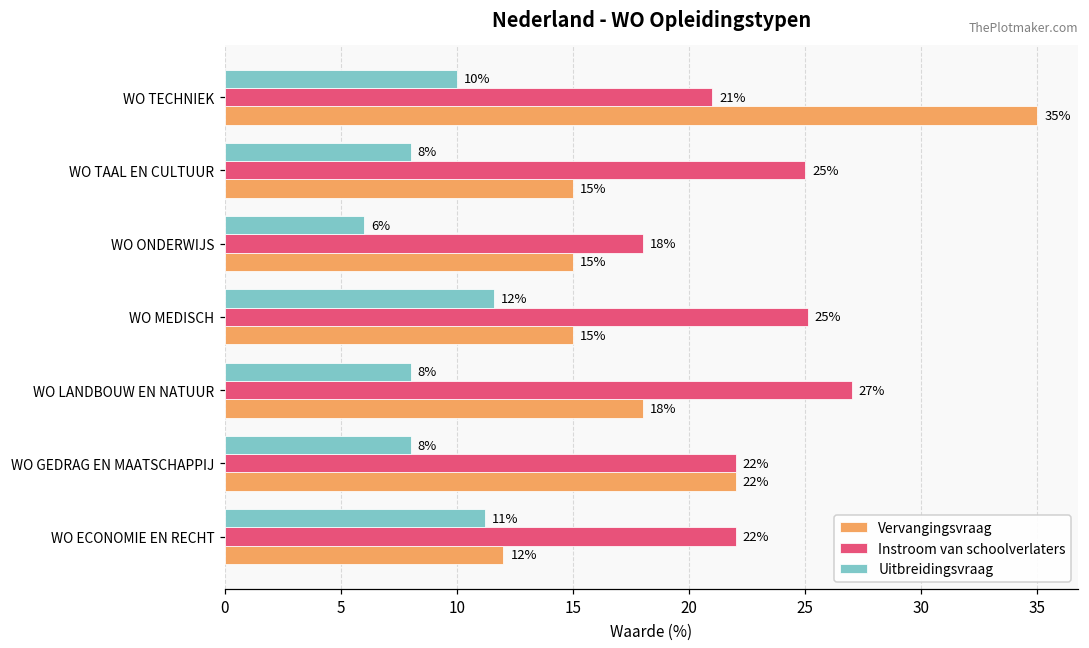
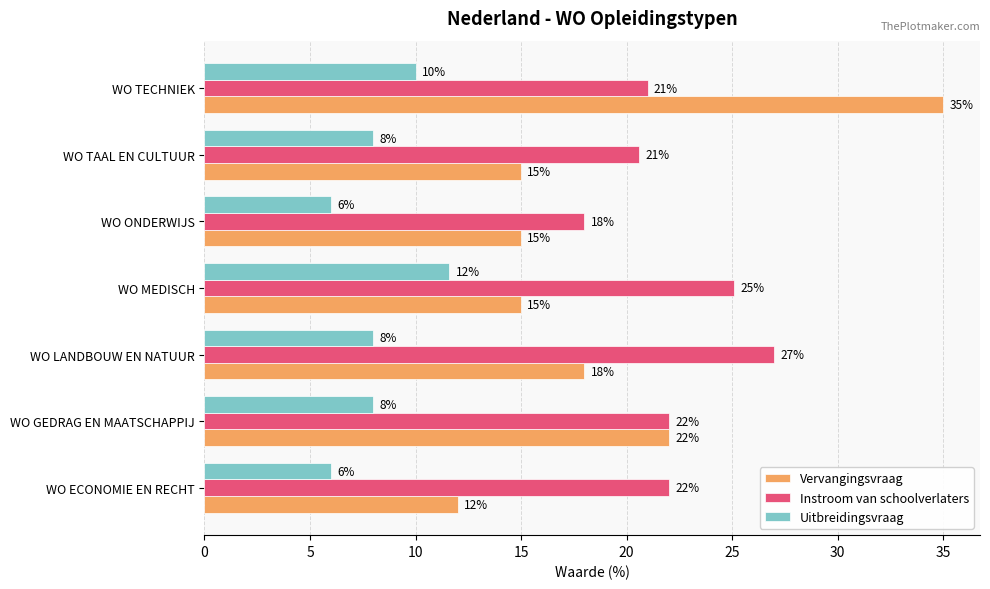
Instroom van schoolverlaters, WO TAAL EN CULTUUR: 25% -> 21%
Uitbreidingsvraag, WO ECONOMIE EN RECHT: 11% -> 6%
